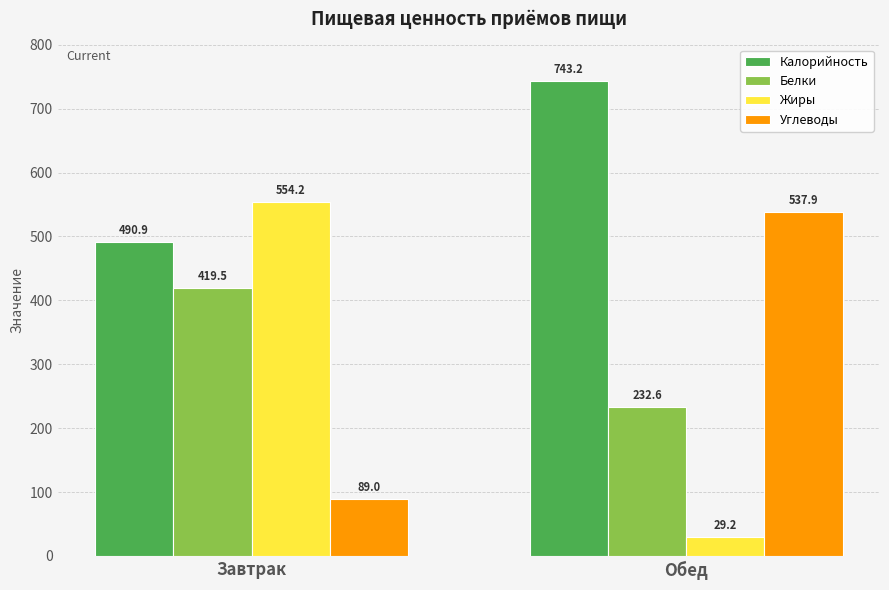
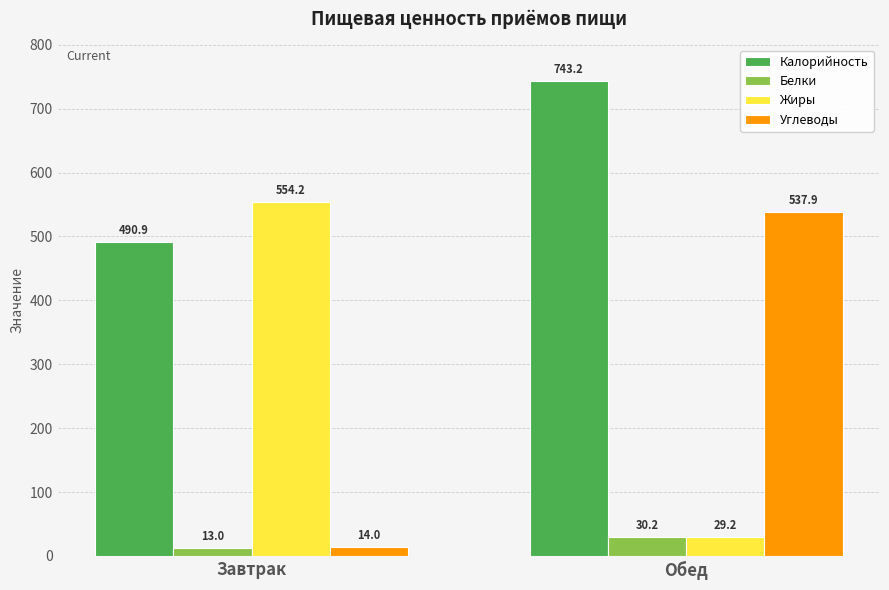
Белки, Завтрак: 419.5 -> 13.0
Углеводы, Завтрак: 89.0 -> 14.0
Белки, Обед: 232.6 -> 30.2
